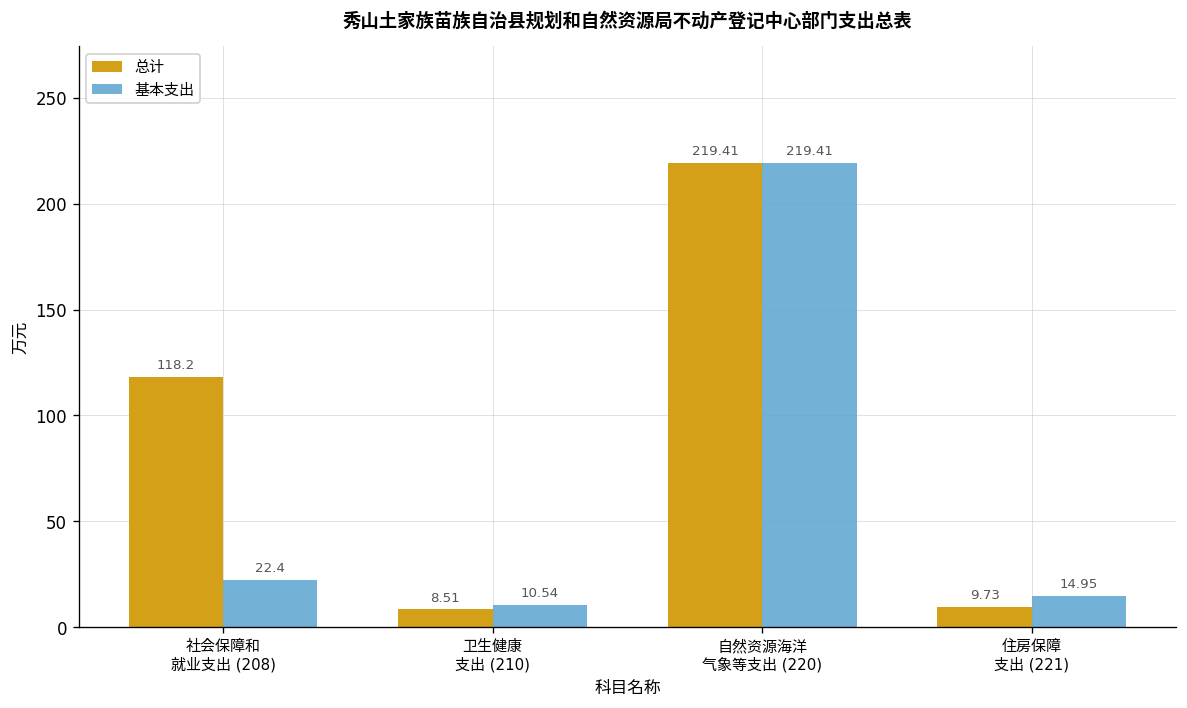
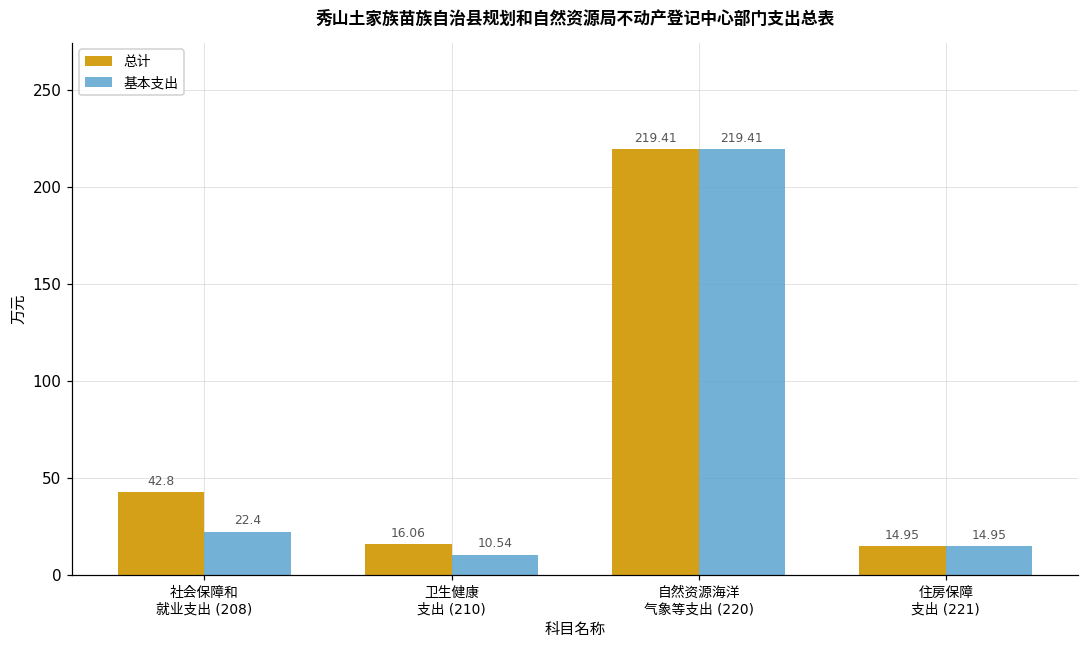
总计, 社会保障和 就业支出 (208): 118.2 -> 42.8
总计, 卫生健康 支出 (210): 8.51 -> 16.06
总计, 住房保障 支出 (221): 9.73 -> 14.95
